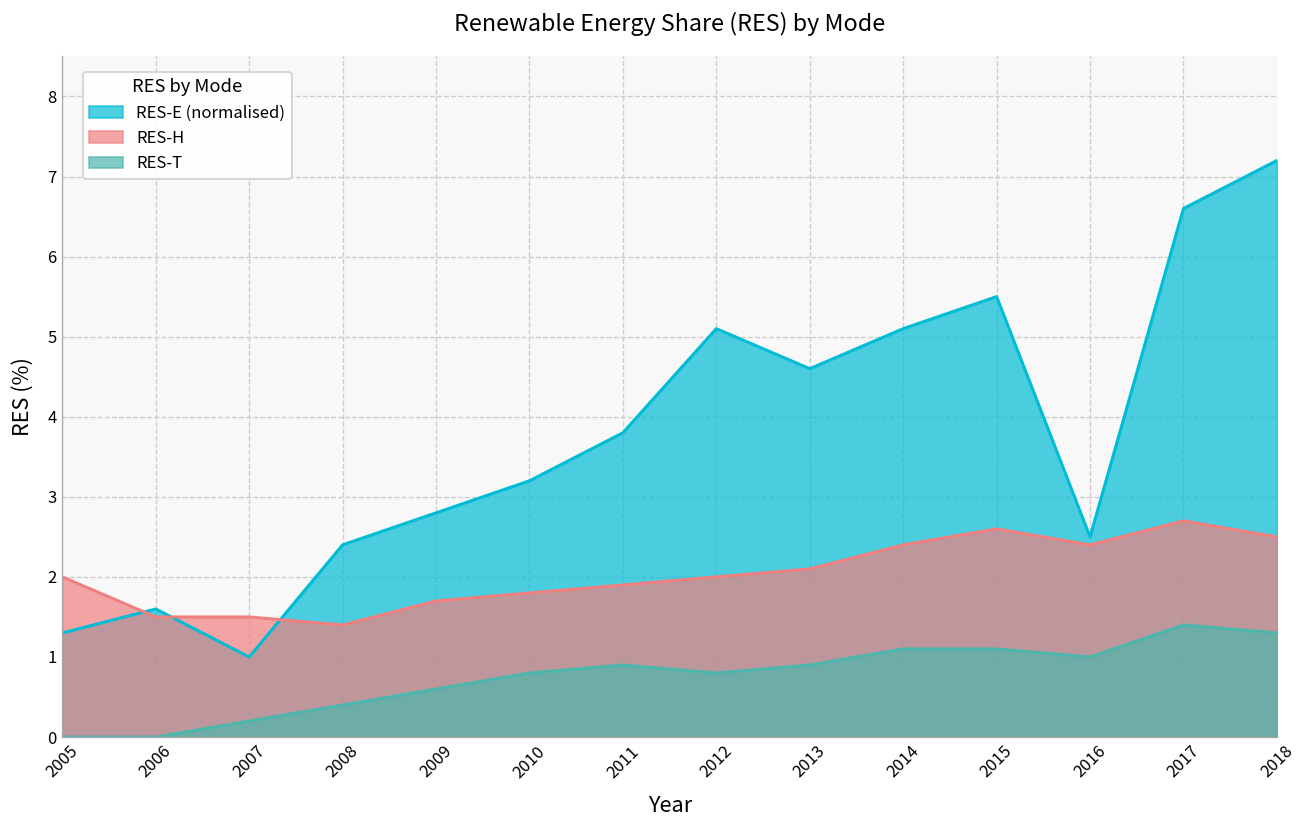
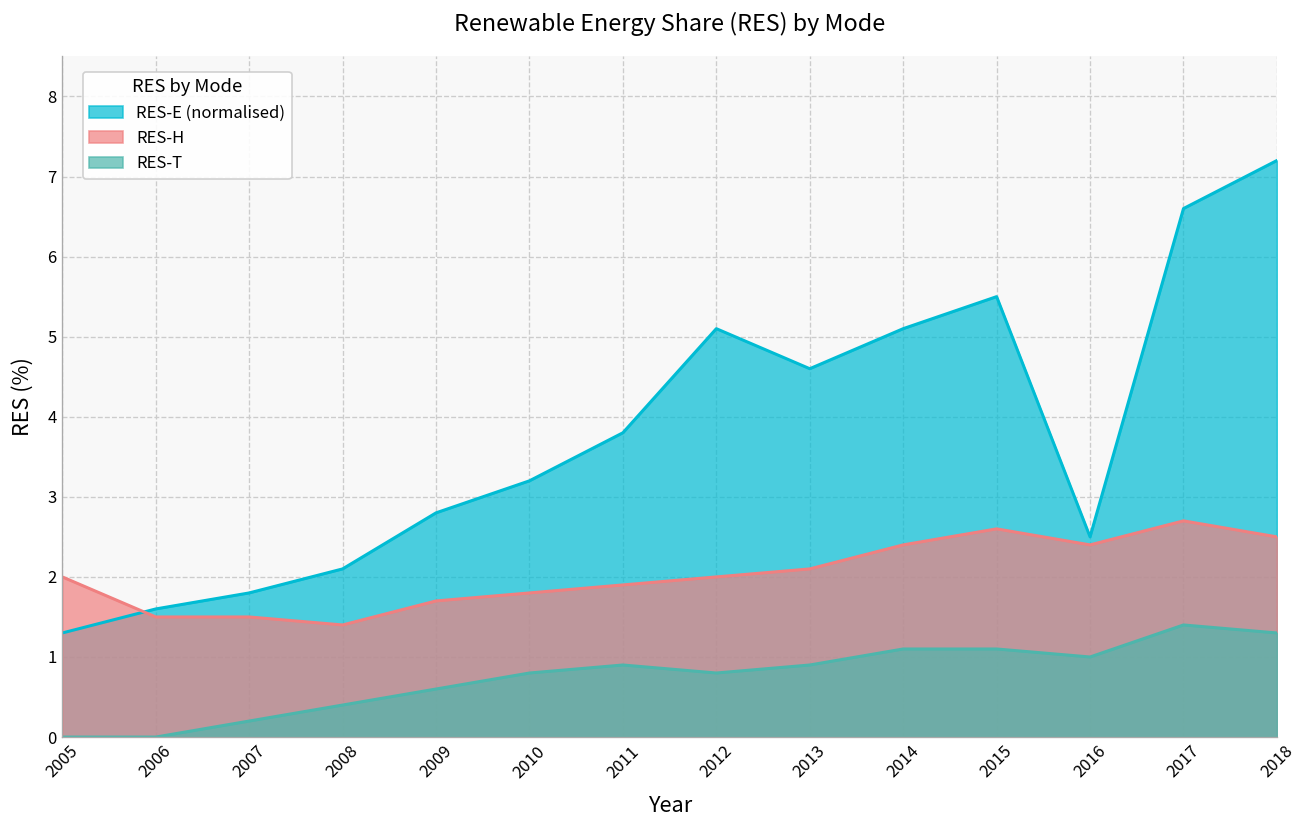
RES-E (normalised), 2007: 1.0 -> 1.8
RES-E (normalised), 2008: 2.4 -> 2.1
